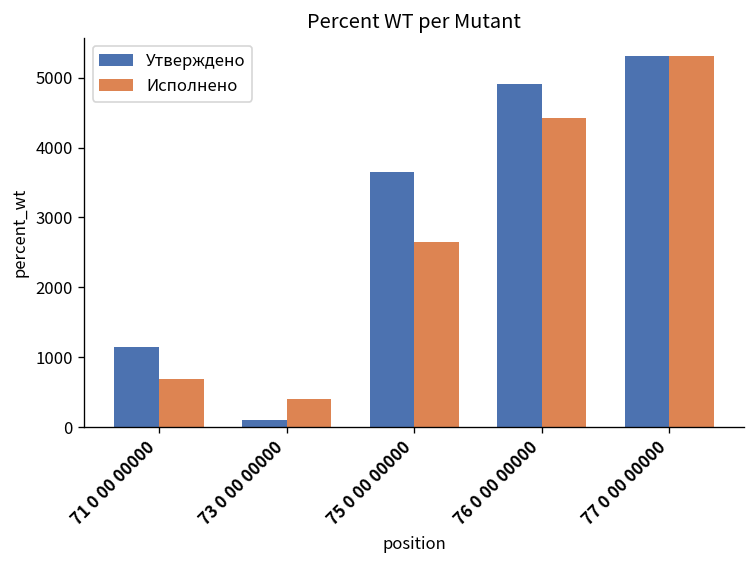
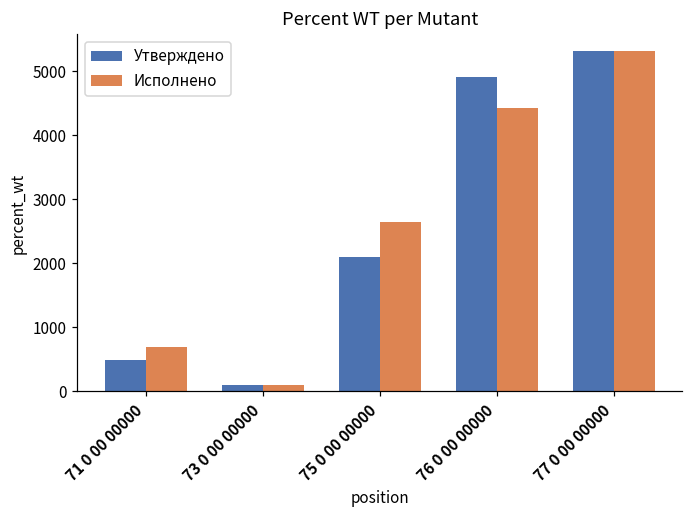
Утверждено, 71 0 00 00000: 1100 -> 500
Исполнено, 73 0 00 00000: 400 -> 100
Утверждено, 75 0 00 00000: 3600 -> 2100
